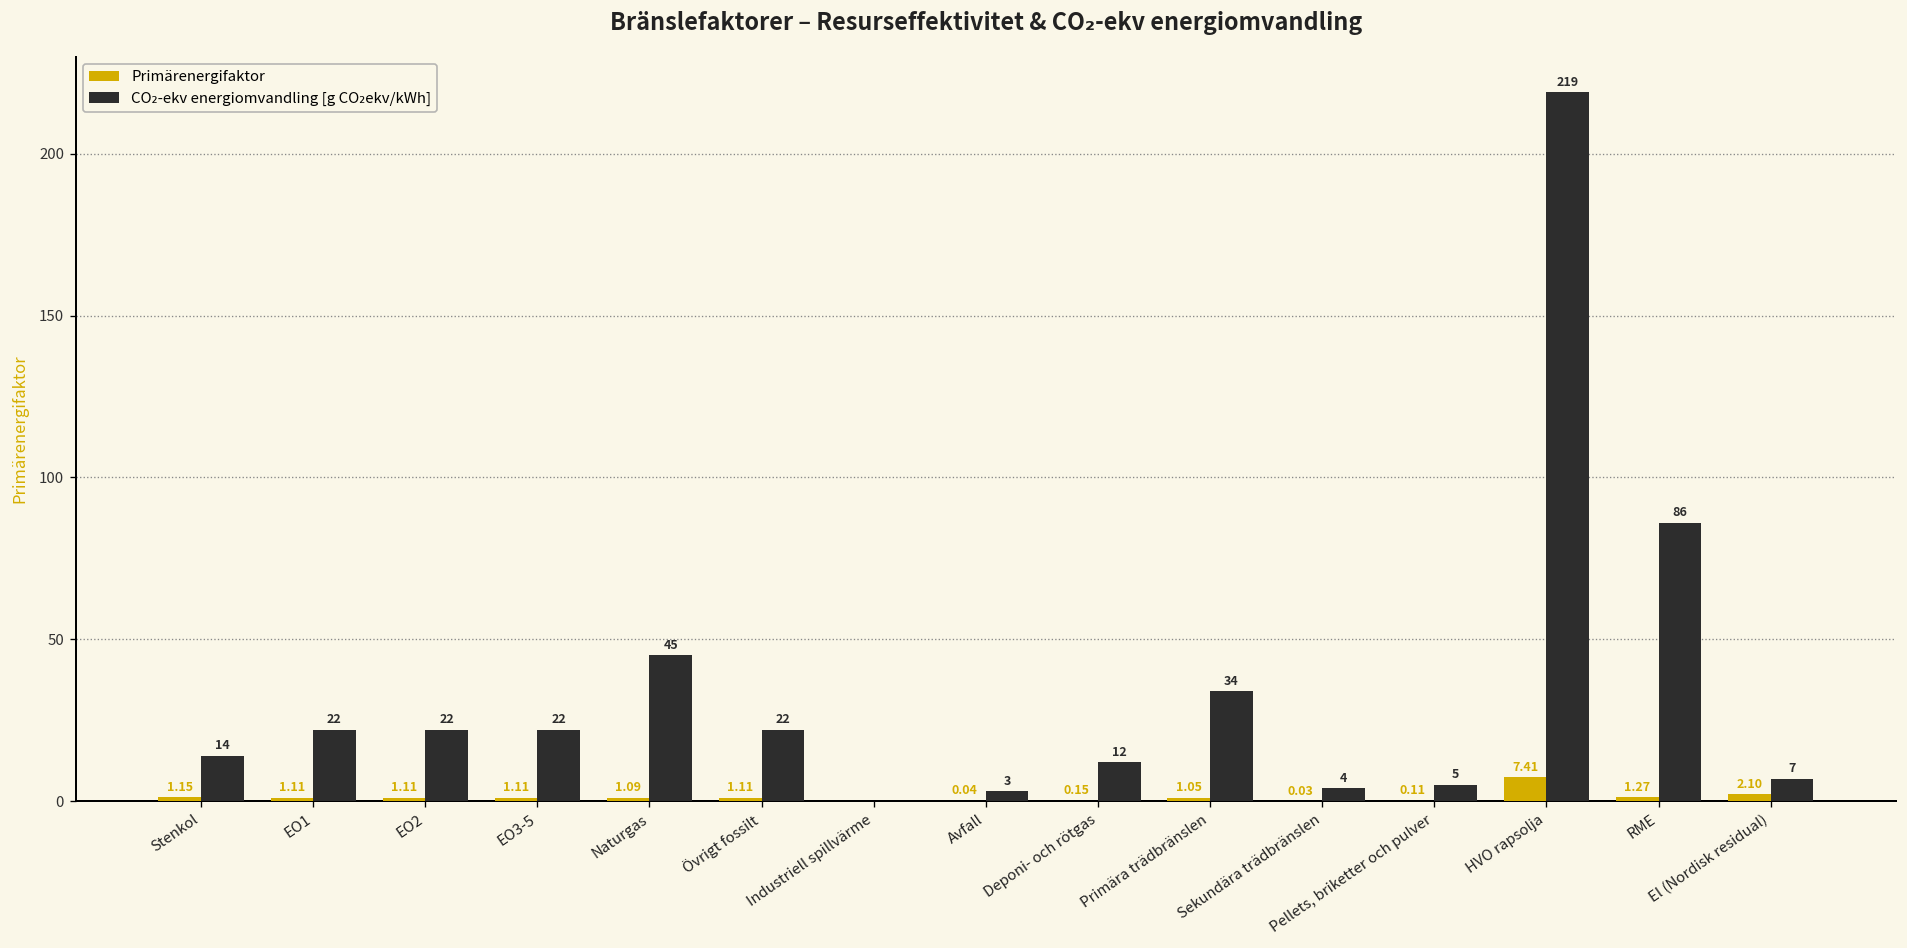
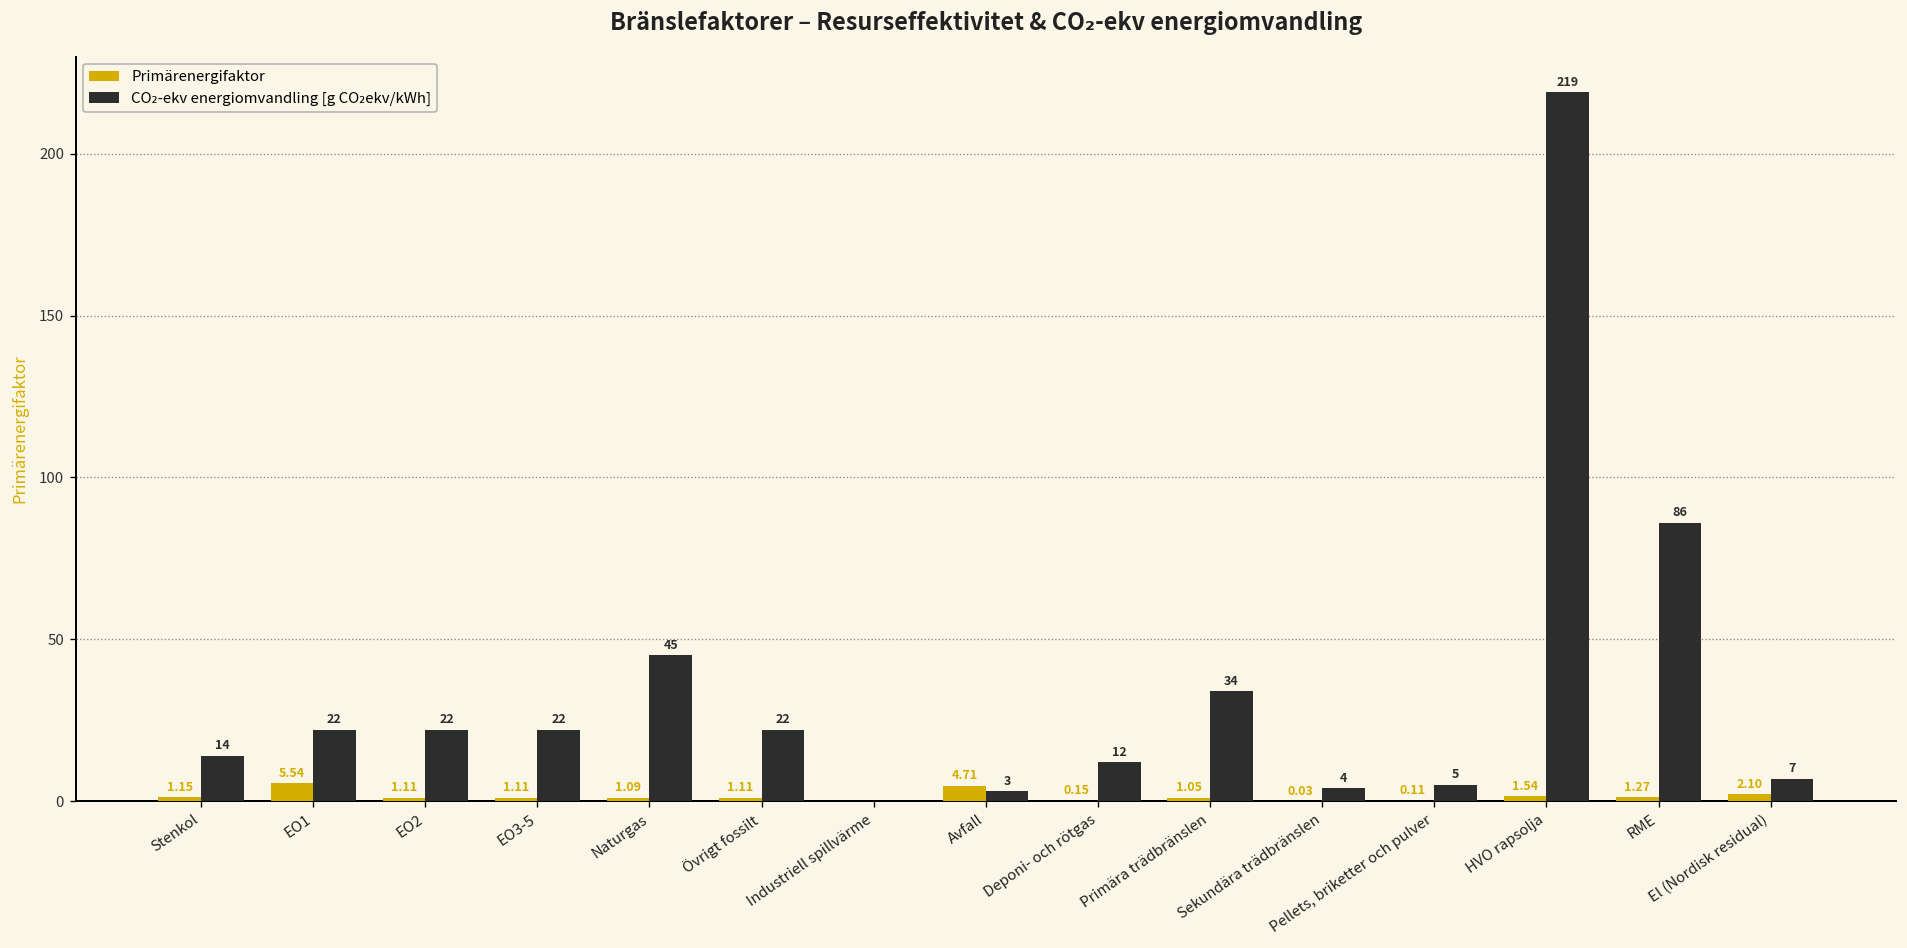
Primärenergifaktor, EO1: 1.11 -> 5.54
Primärenergifaktor, Avfall: 0.04 -> 4.71
Primärenergifaktor, HVO rapsolja: 7.41 -> 1.54
